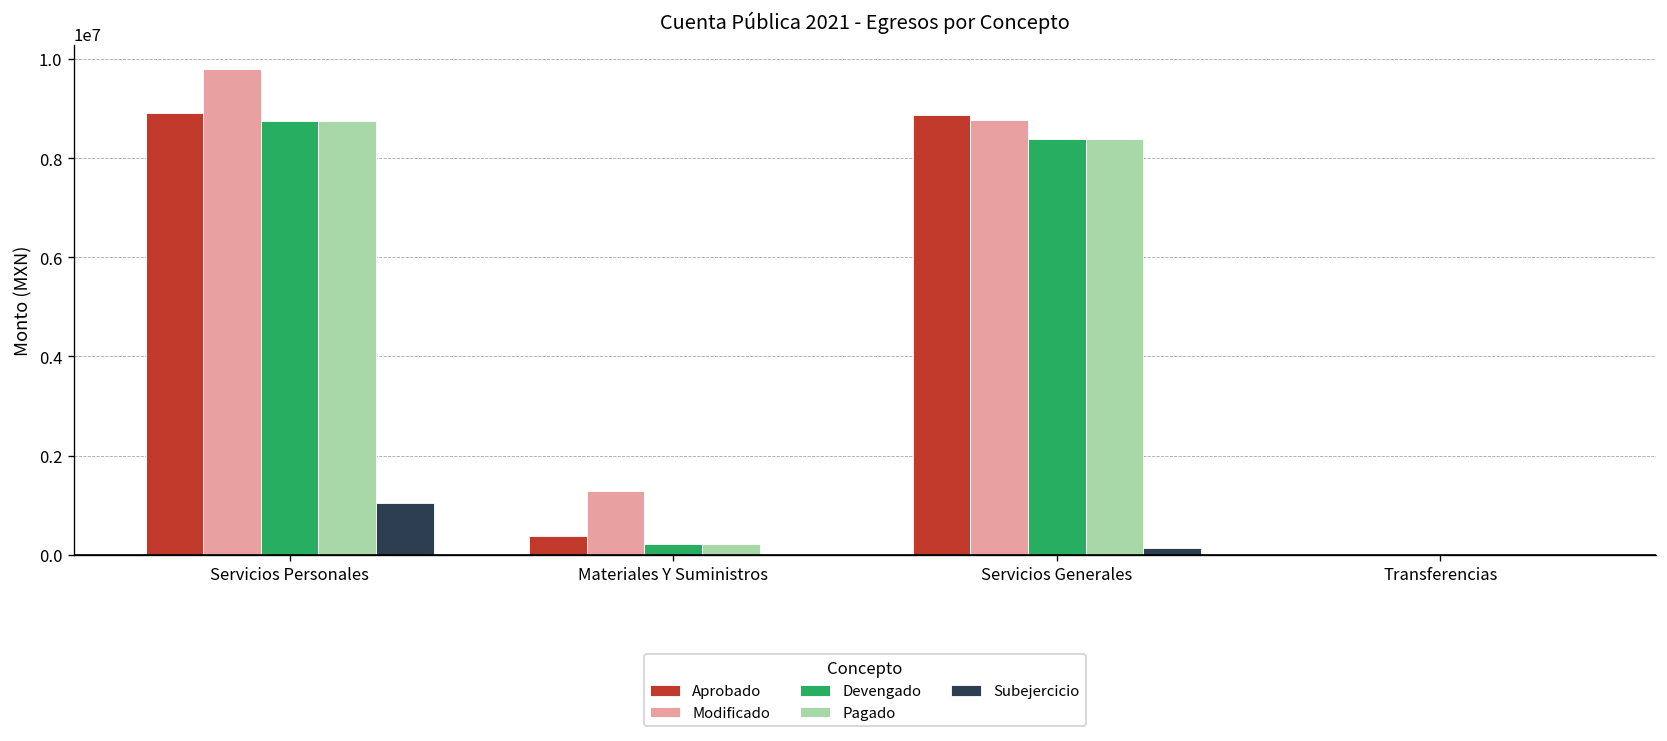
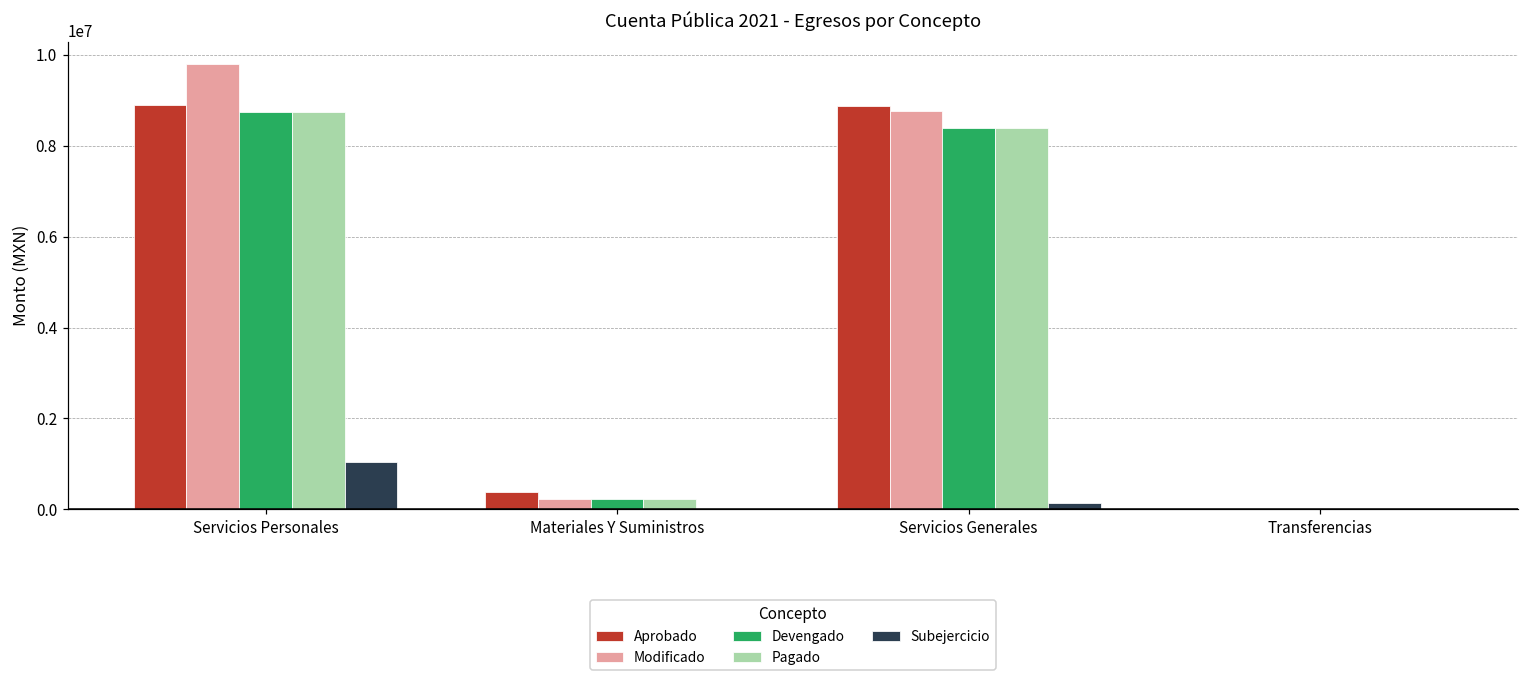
Modificado, Materiales Y Suministros: 1300000 -> 200000
